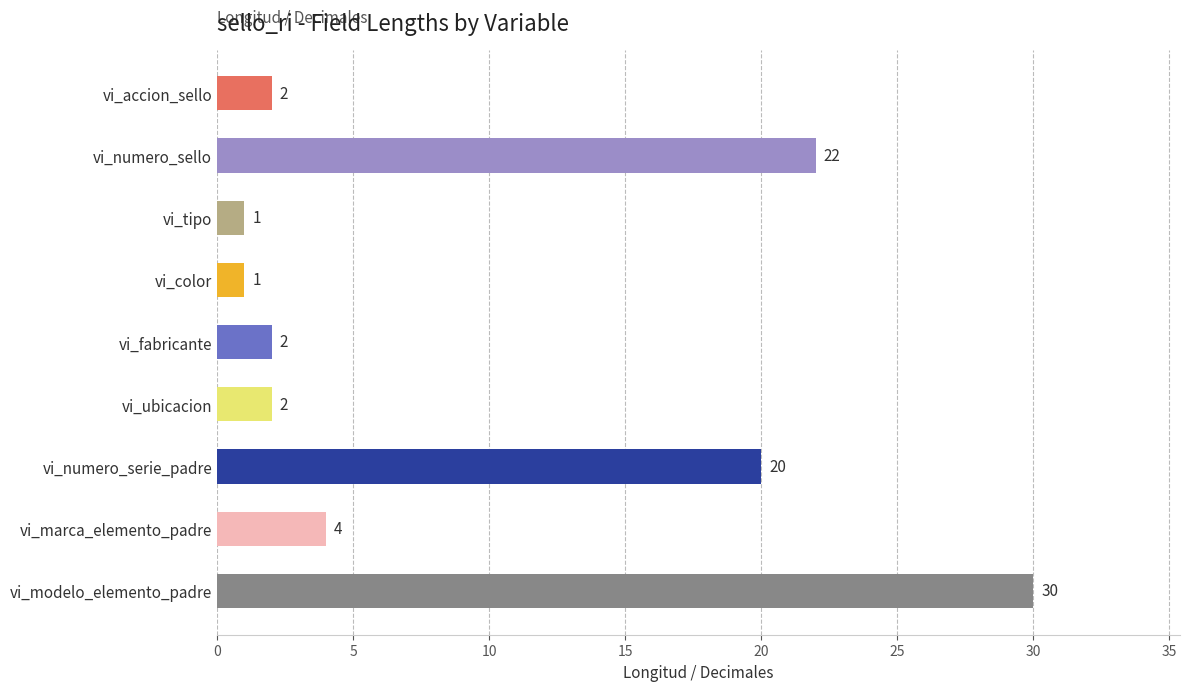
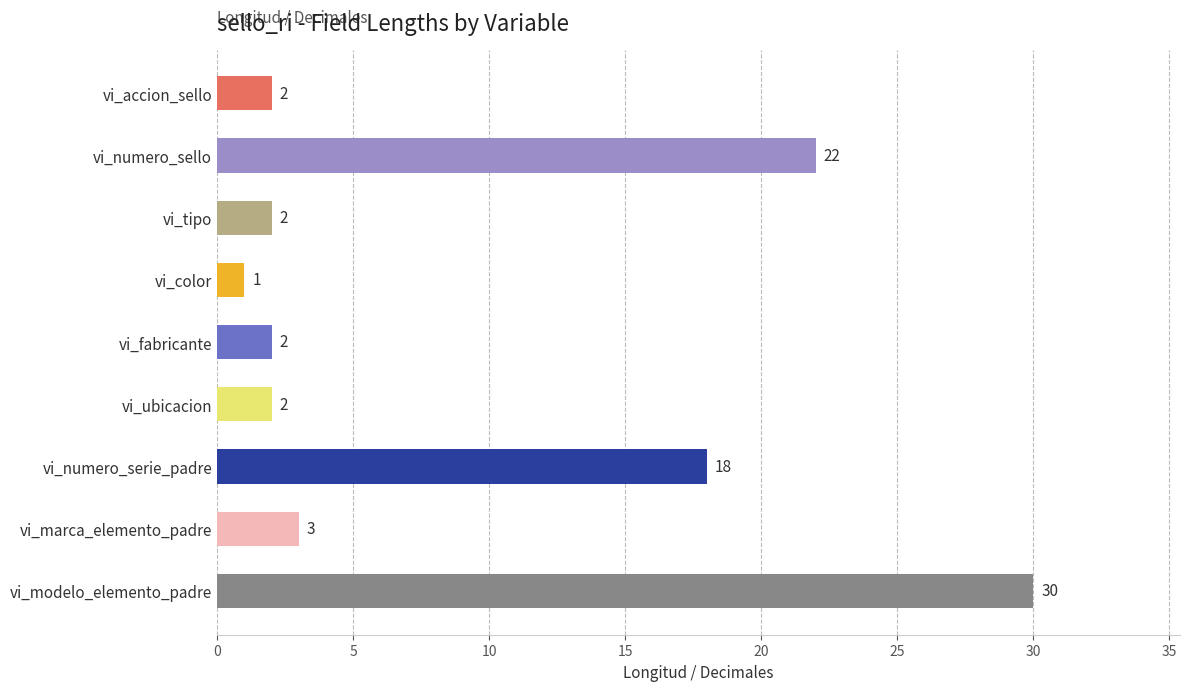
vi_tipo: 1 -> 2
vi_numero_serie_padre: 20 -> 18
vi_marca_elemento_padre: 4 -> 3
